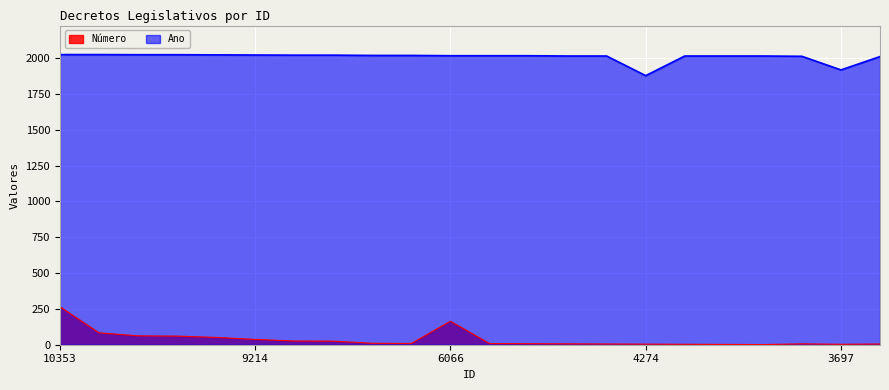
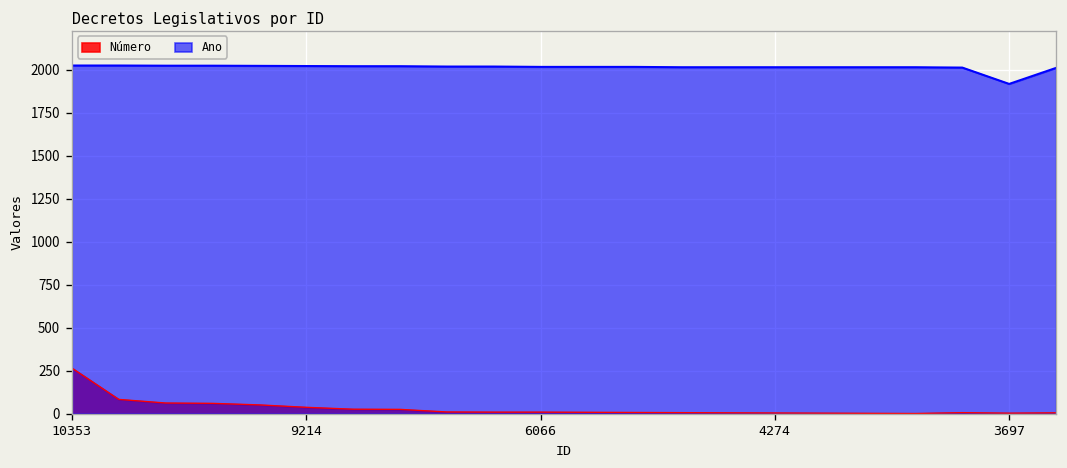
Número, 6066: 160 -> 10
Ano, 4274: 1880 -> 2010
